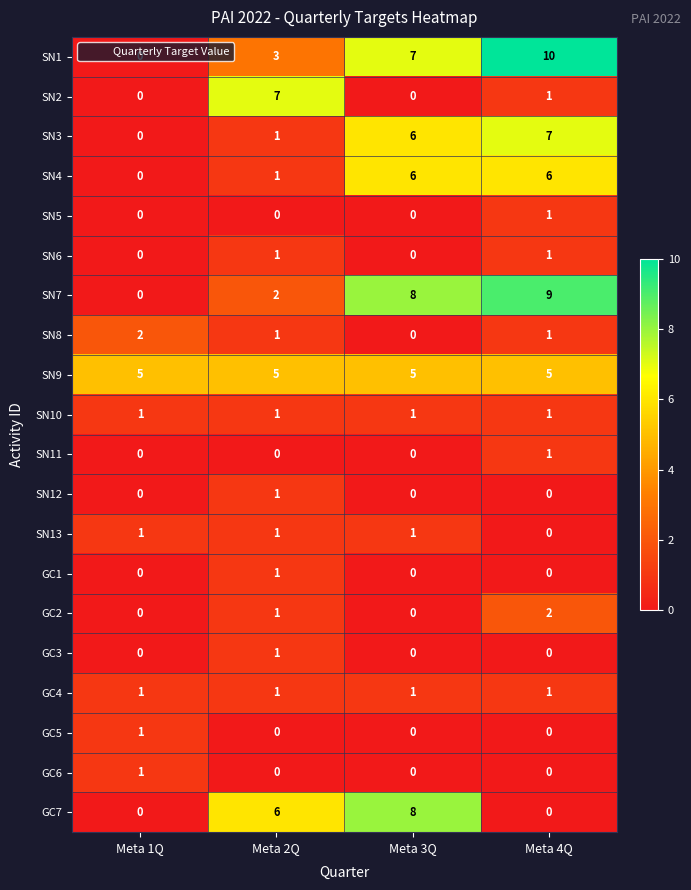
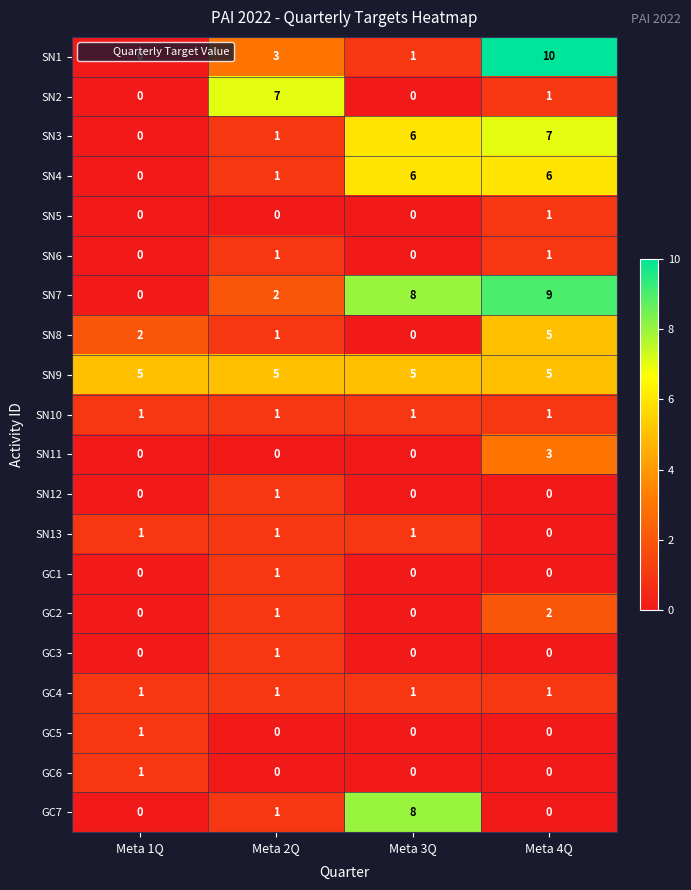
SN1, Meta 3Q: 7 -> 1
SN8, Meta 4Q: 1 -> 5
SN11, Meta 4Q: 1 -> 3
GC7, Meta 2Q: 6 -> 1
